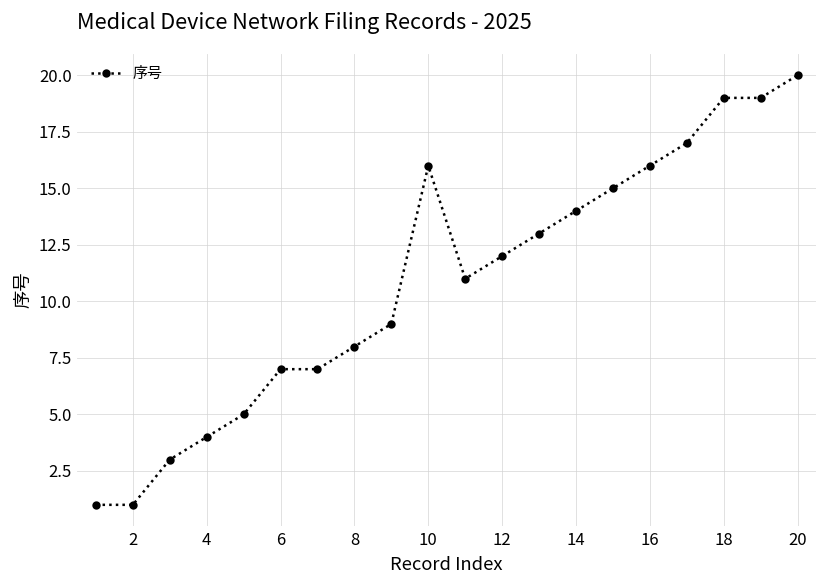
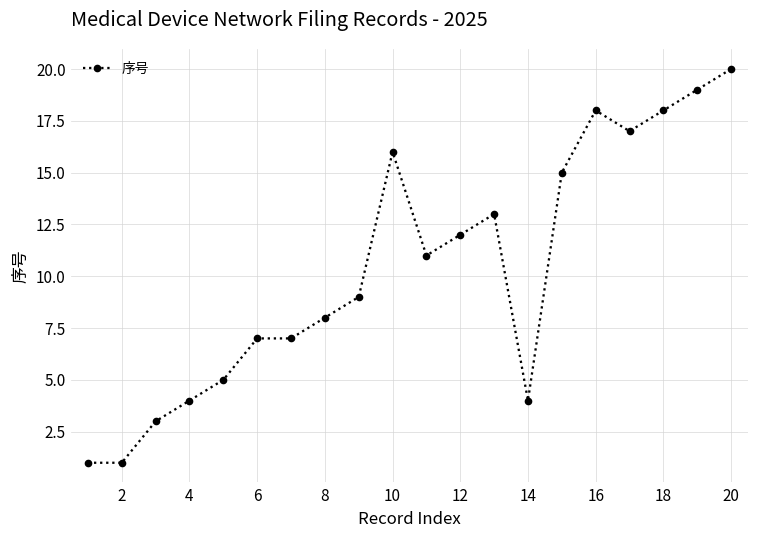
14: 14 -> 4
16: 16 -> 18
18: 19 -> 18
